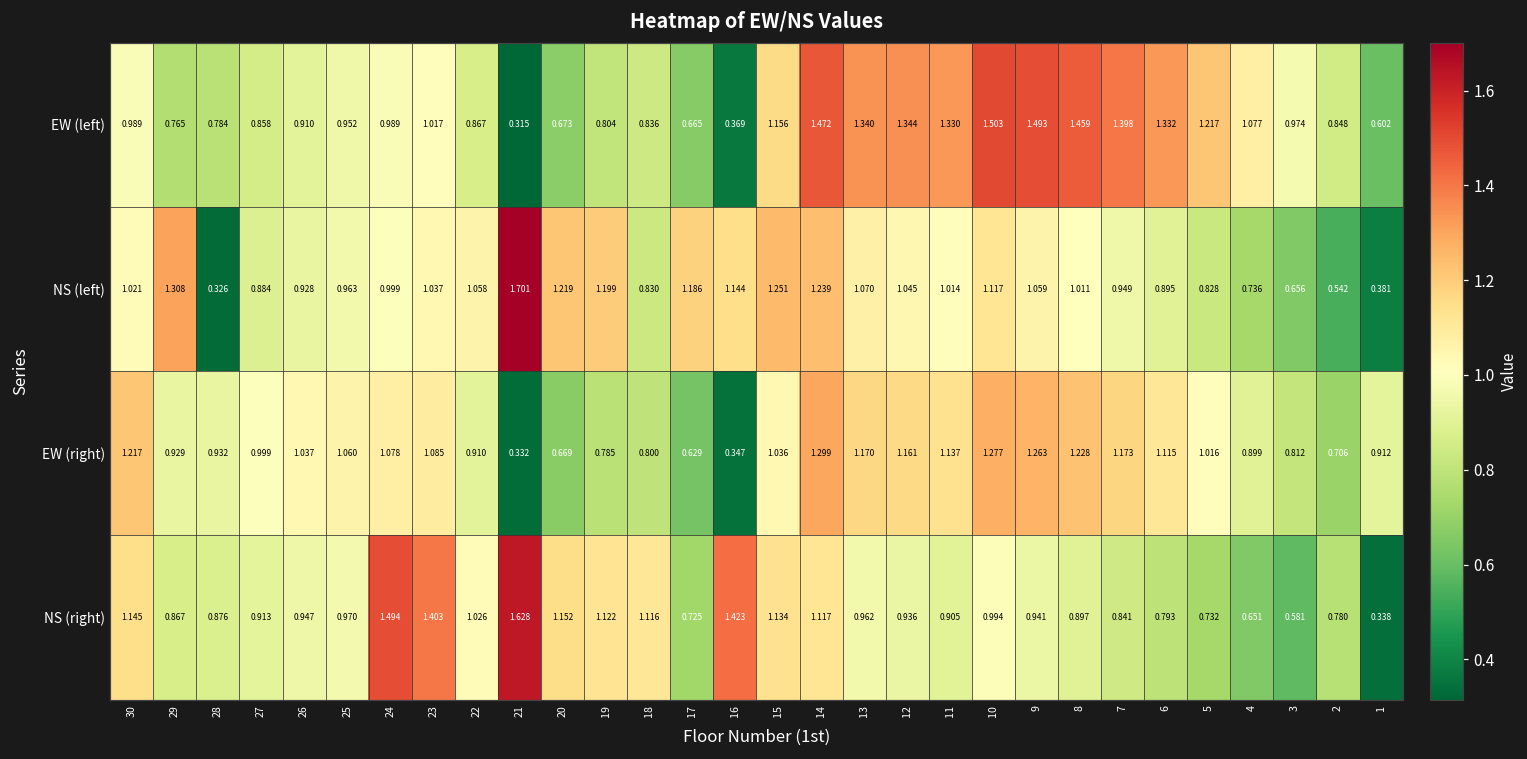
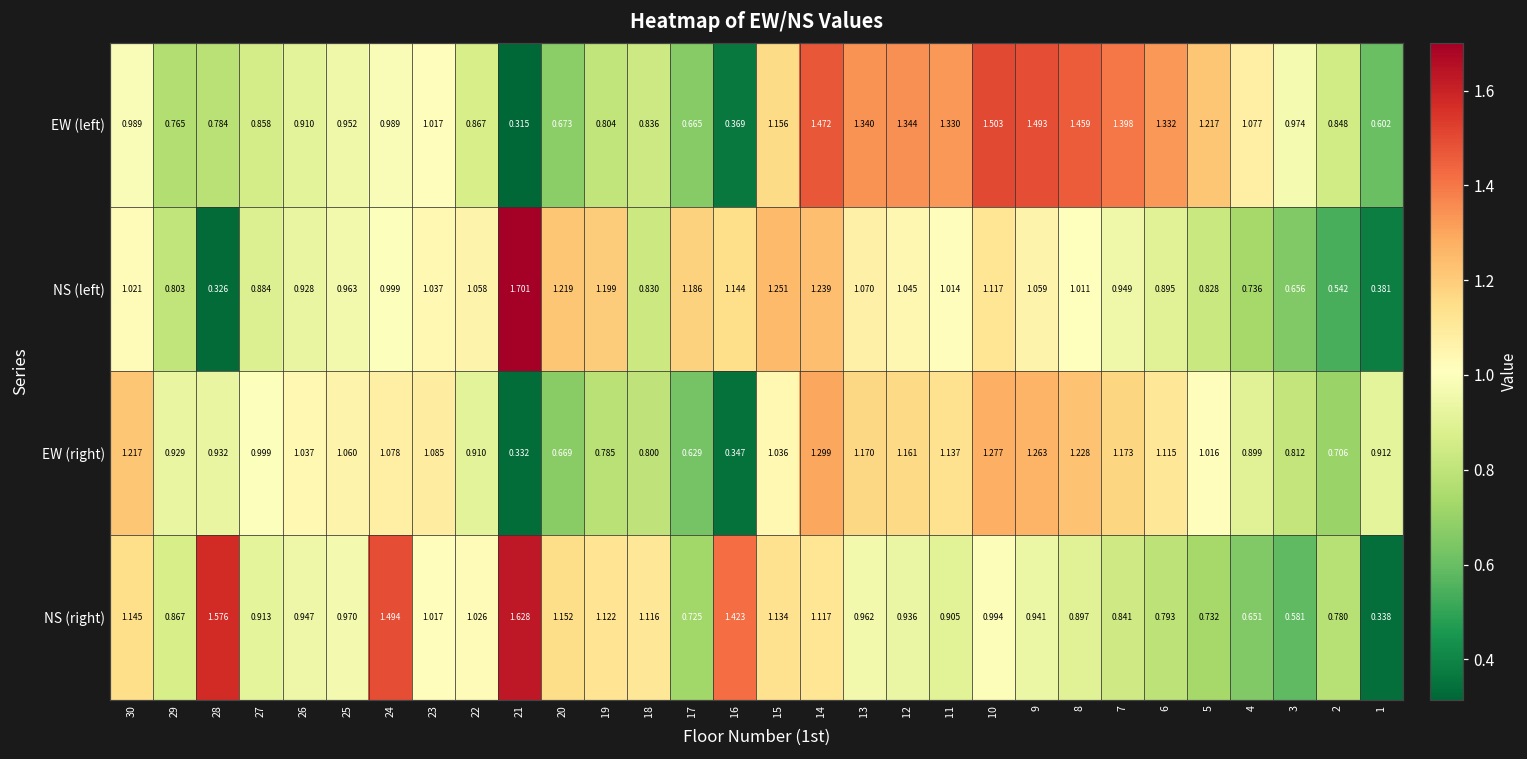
NS (left), 29: 1.308 -> 0.803
NS (right), 28: 0.876 -> 1.576
NS (right), 23: 1.403 -> 1.017
